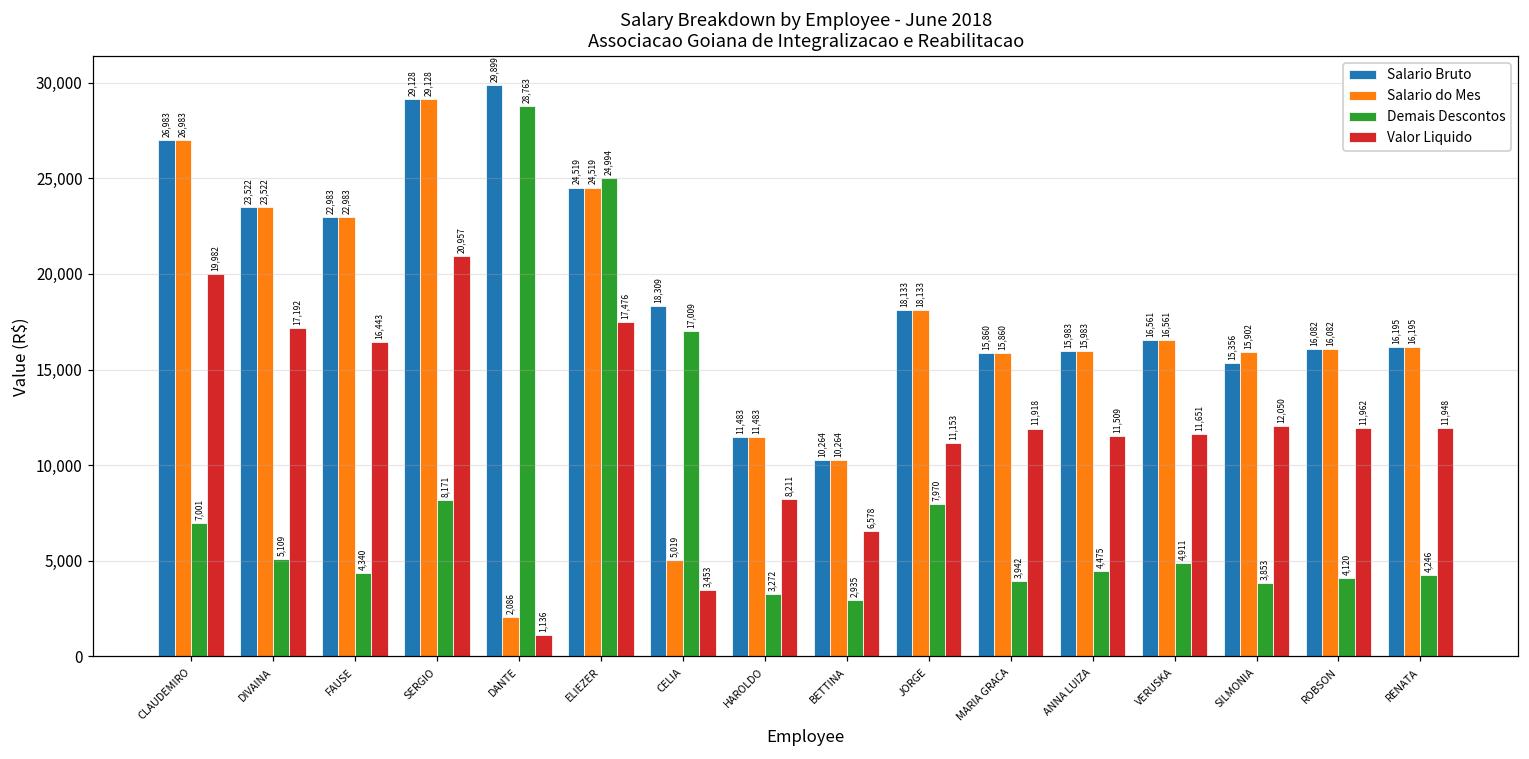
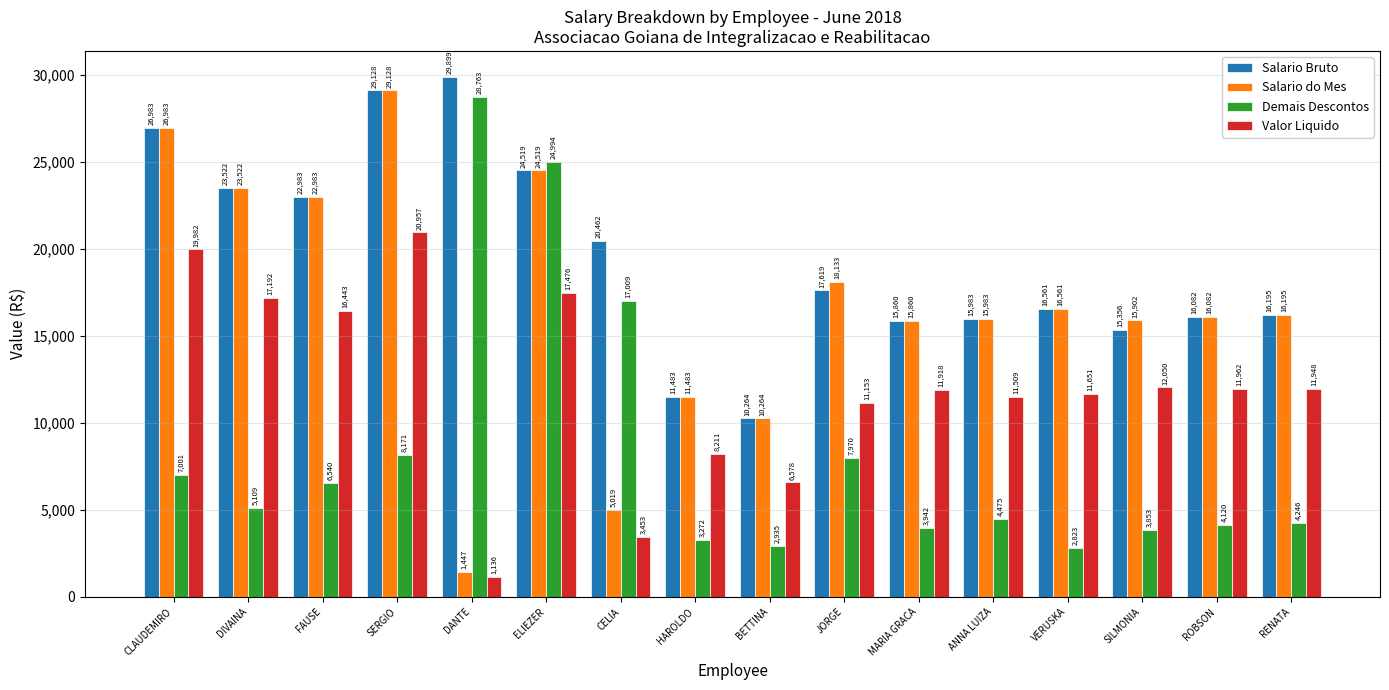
Demais Descontos, FAUSE: 4,340 -> 6,540
Salario do Mes, DANTE: 2,086 -> 1,447
Salario Bruto, CELIA: 18,309 -> 20,462
Salario Bruto, JORGE: 18,133 -> 17,619
Demais Descontos, VERUSKA: 4,911 -> 2,823
